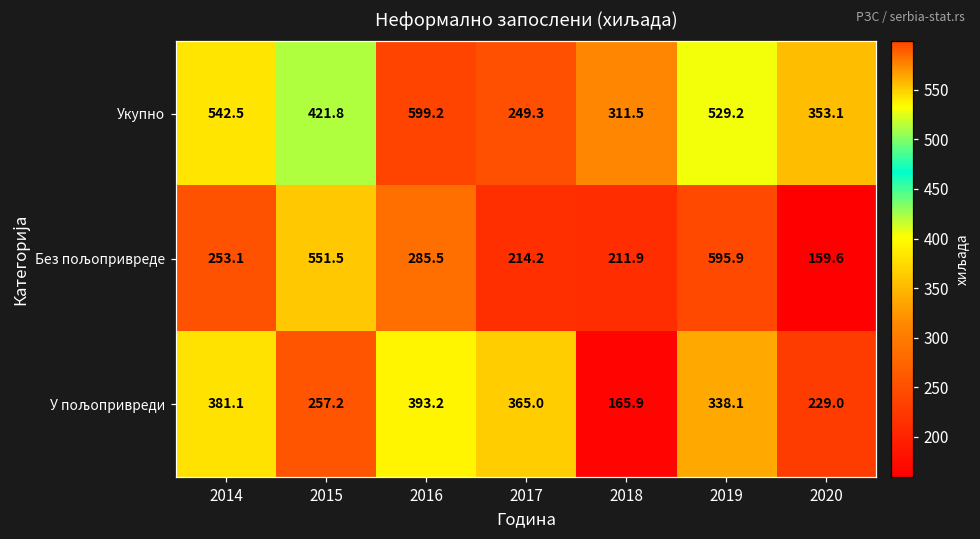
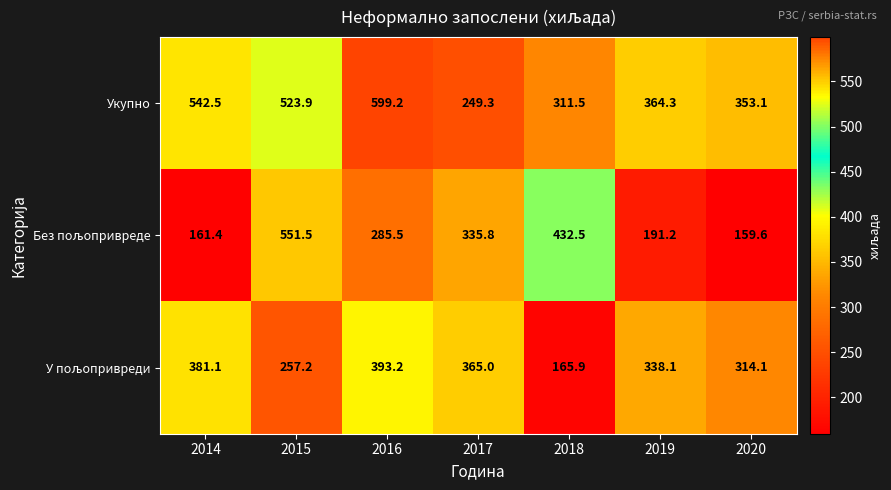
Укупно, 2015: 421.8 -> 523.9
Укупно, 2019: 529.2 -> 364.3
Без пољопривреде, 2014: 253.1 -> 161.4
Без пољопривреде, 2017: 214.2 -> 335.8
Без пољопривреде, 2018: 211.9 -> 432.5
Без пољопривреде, 2019: 595.9 -> 191.2
У пољопривреди, 2020: 229.0 -> 314.1
